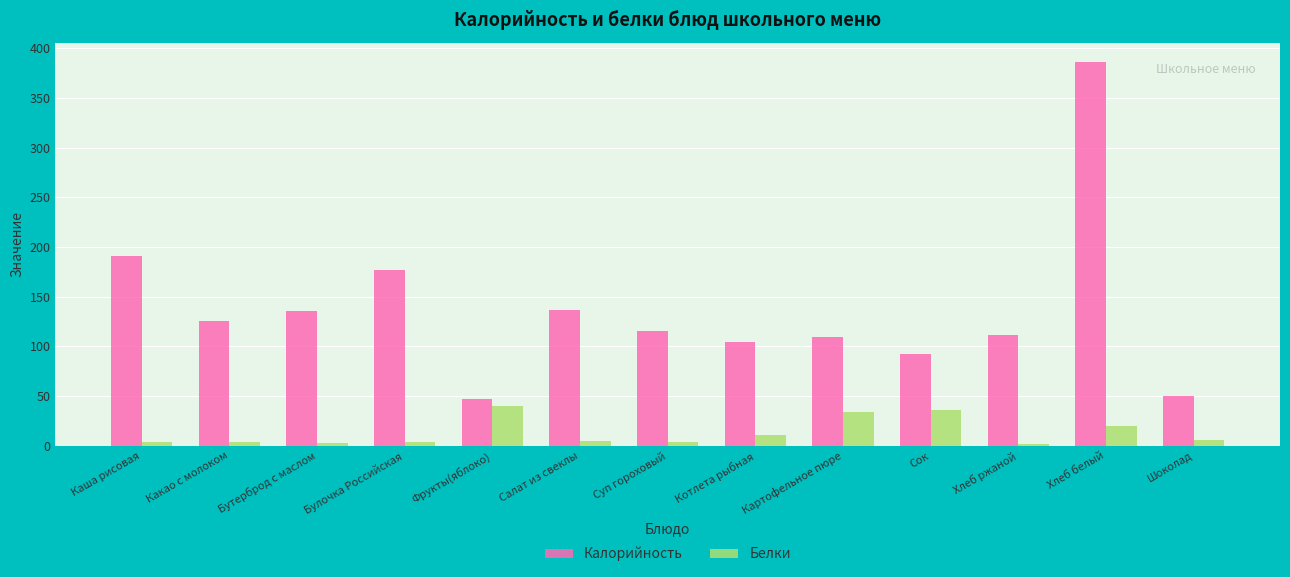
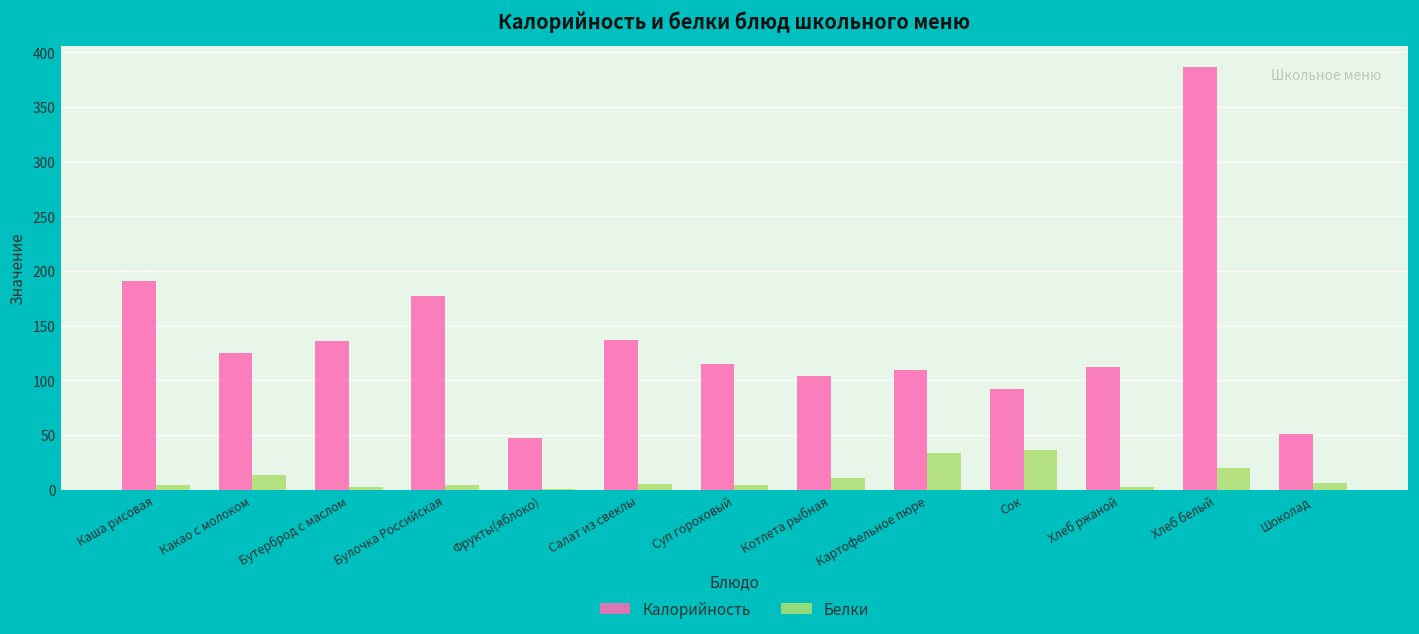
Белки, Какао с молоком: 0 -> 10
Белки, Фрукты(яблоко): 40 -> 0
